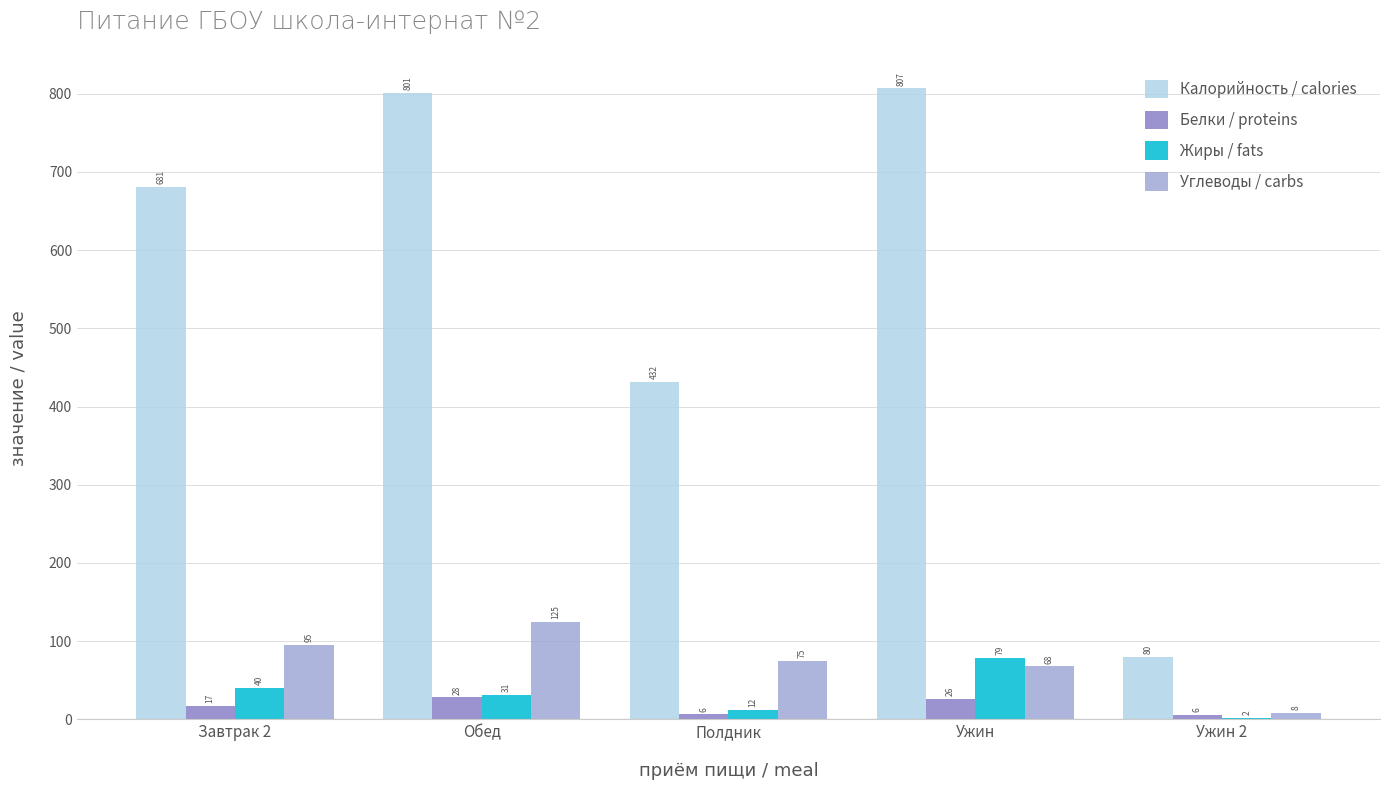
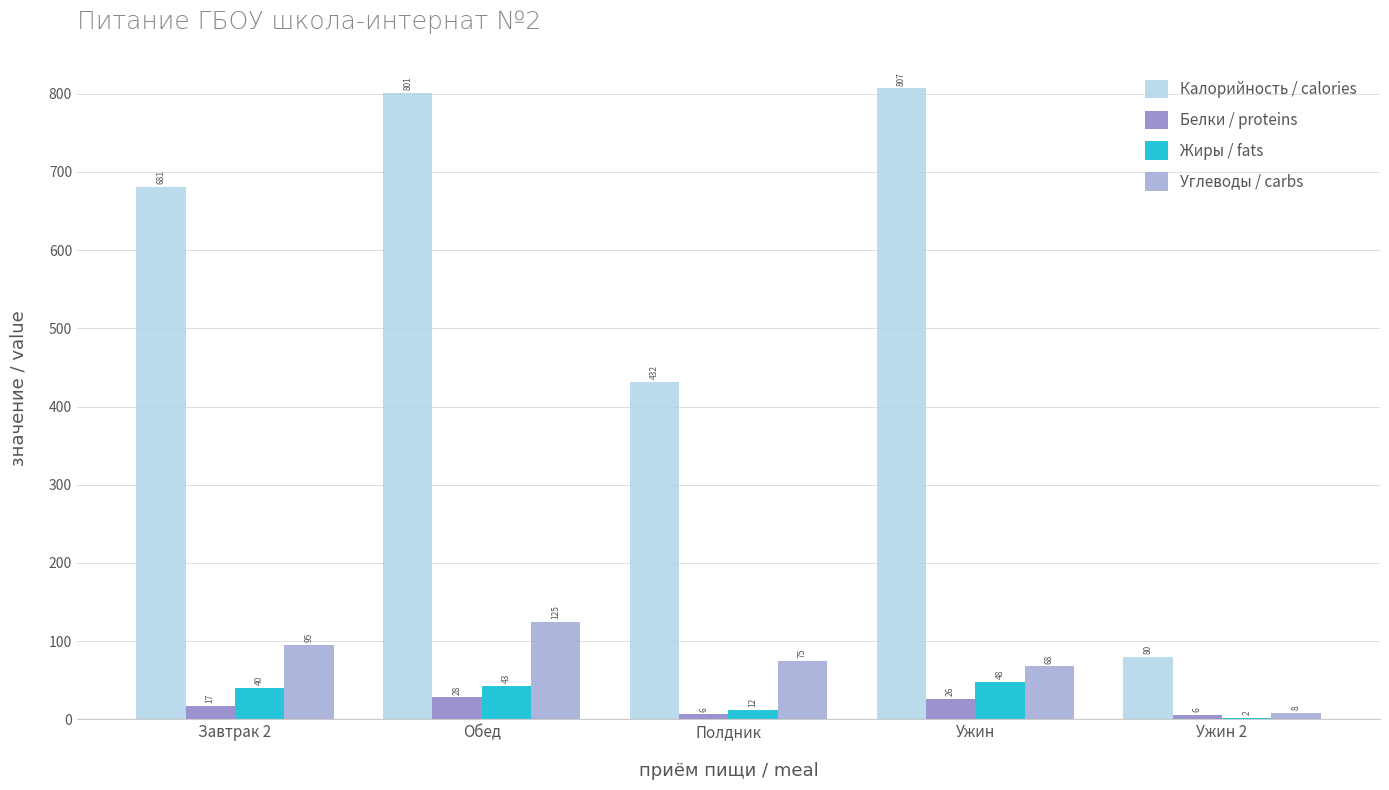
Жиры / fats, Обед: 31 -> 43
Жиры / fats, Ужин: 79 -> 48
